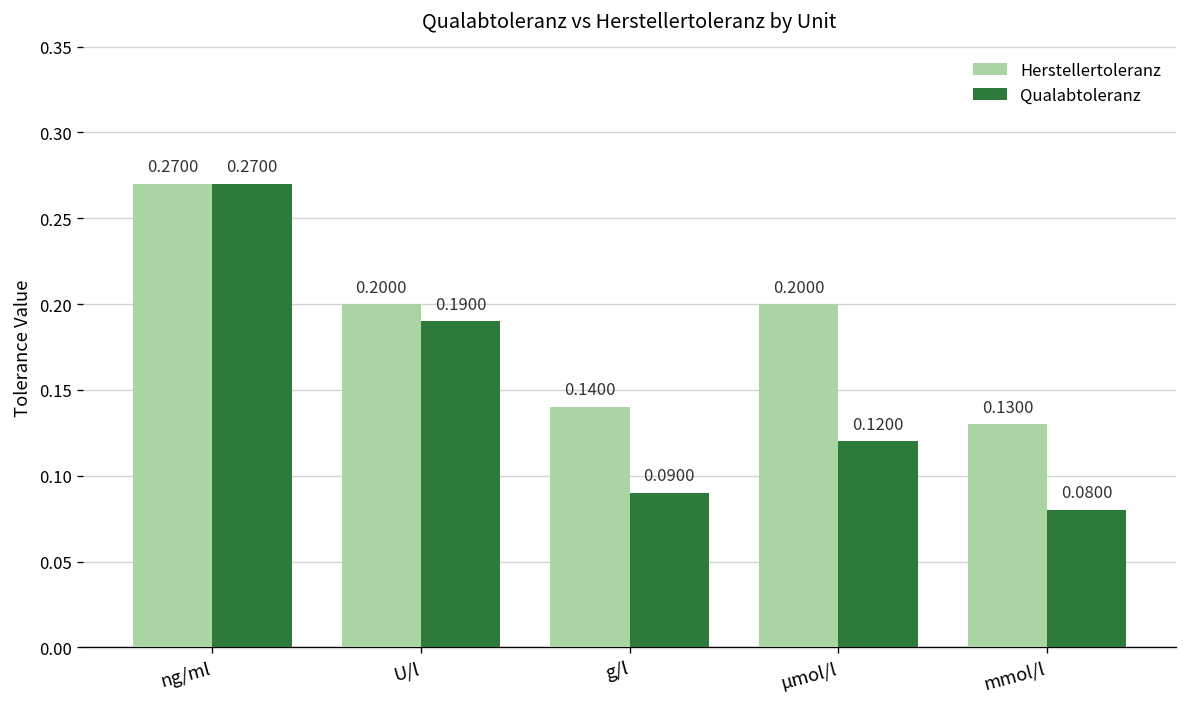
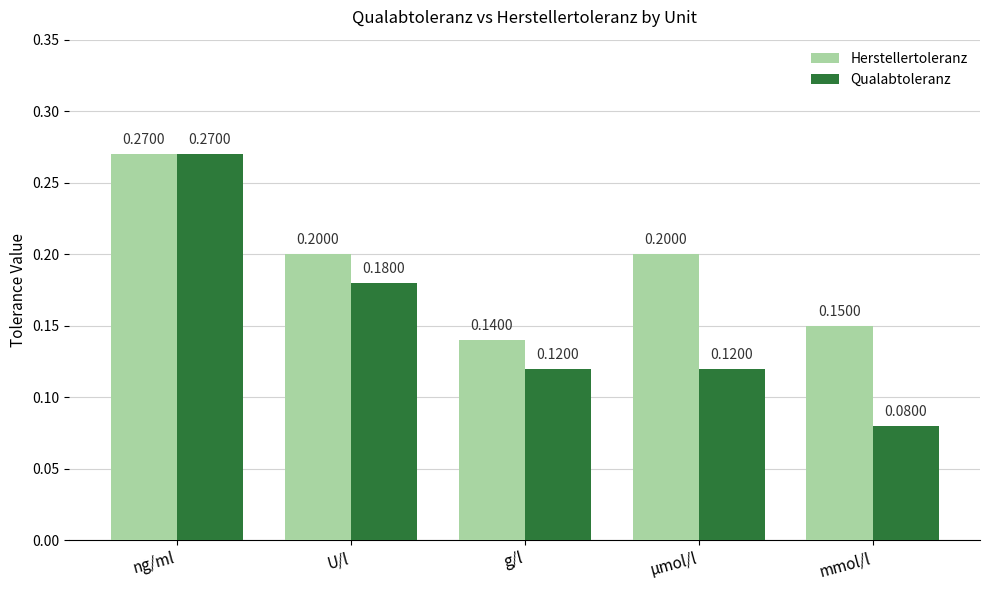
Qualabtoleranz, U/l: 0.1900 -> 0.1800
Qualabtoleranz, g/l: 0.0900 -> 0.1200
Herstellertoleranz, mmol/l: 0.1300 -> 0.1500
